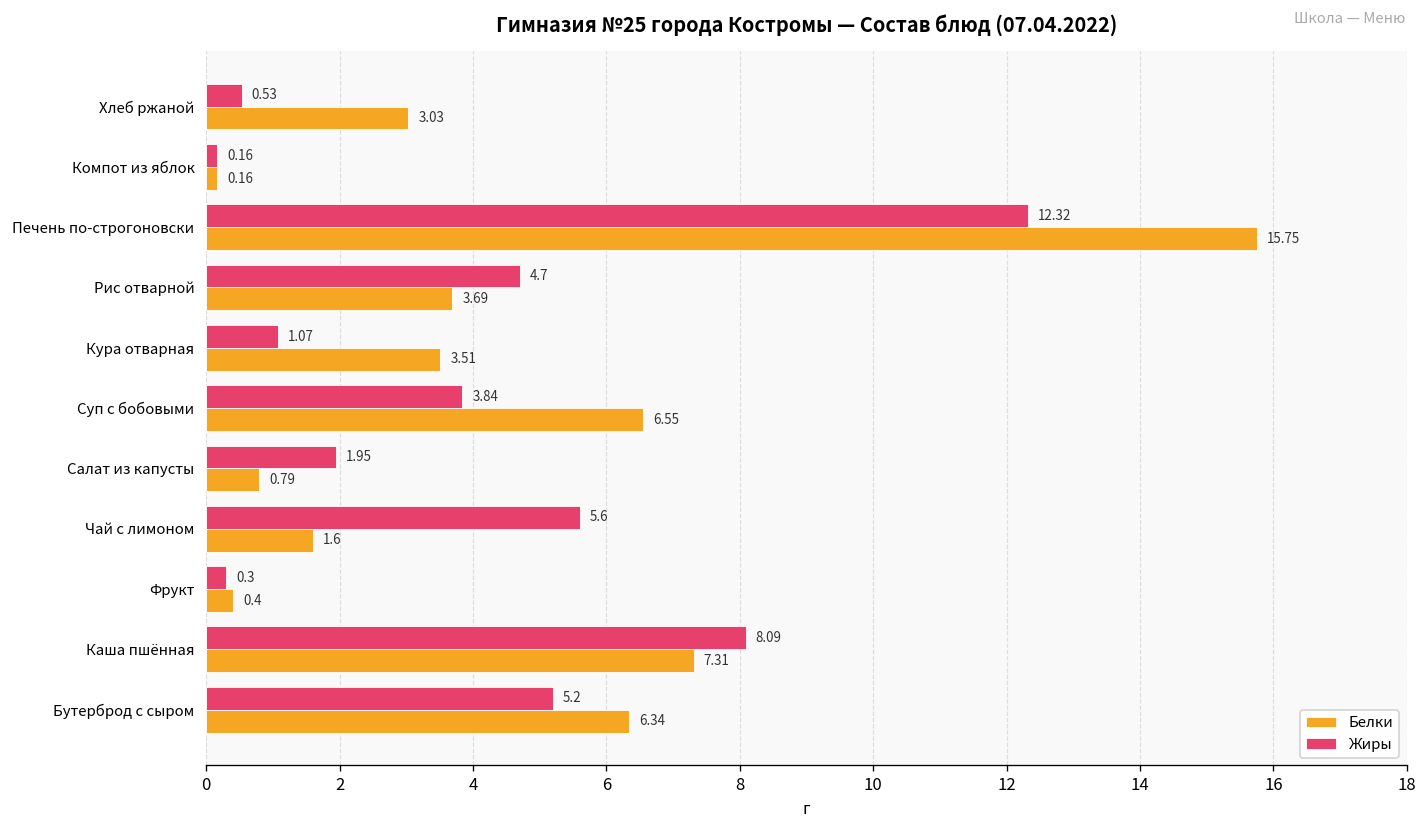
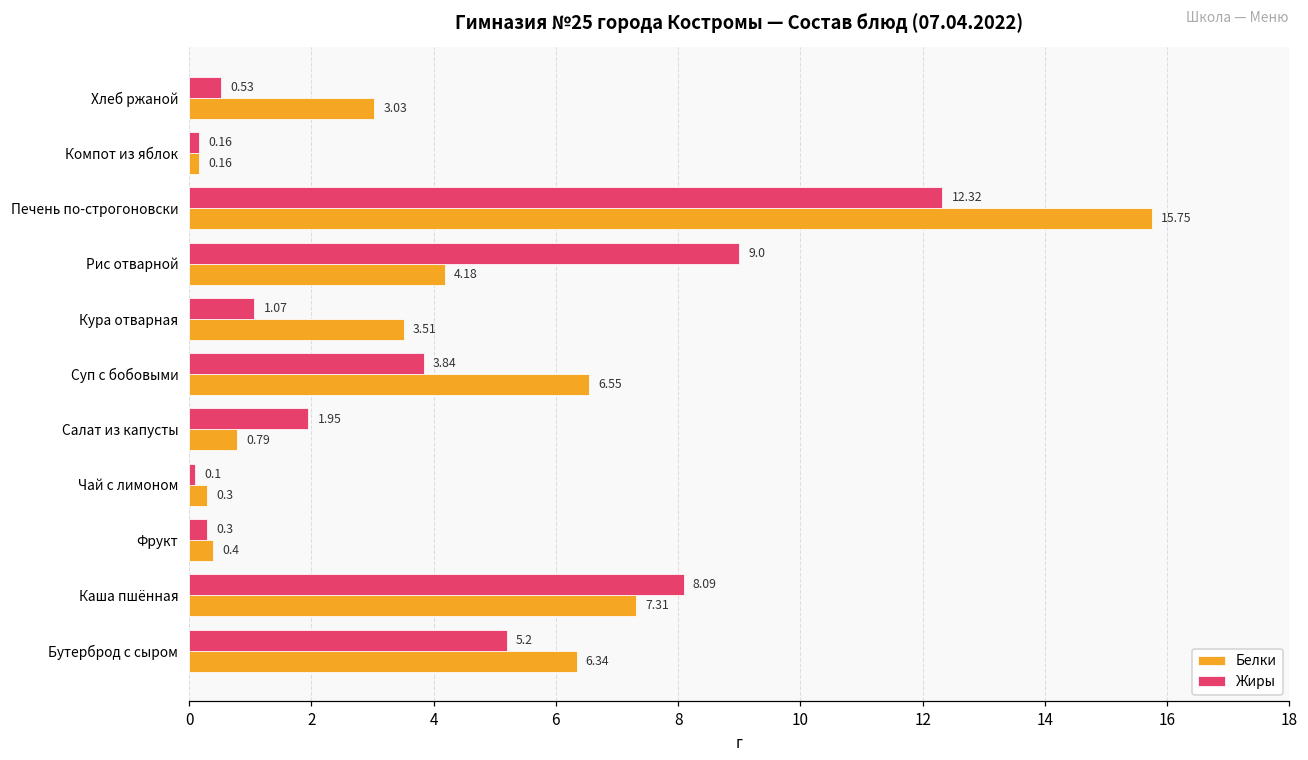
Жиры, Рис отварной: 4.7 -> 9.0
Белки, Рис отварной: 3.69 -> 4.18
Жиры, Чай с лимоном: 5.6 -> 0.1
Белки, Чай с лимоном: 1.6 -> 0.3
